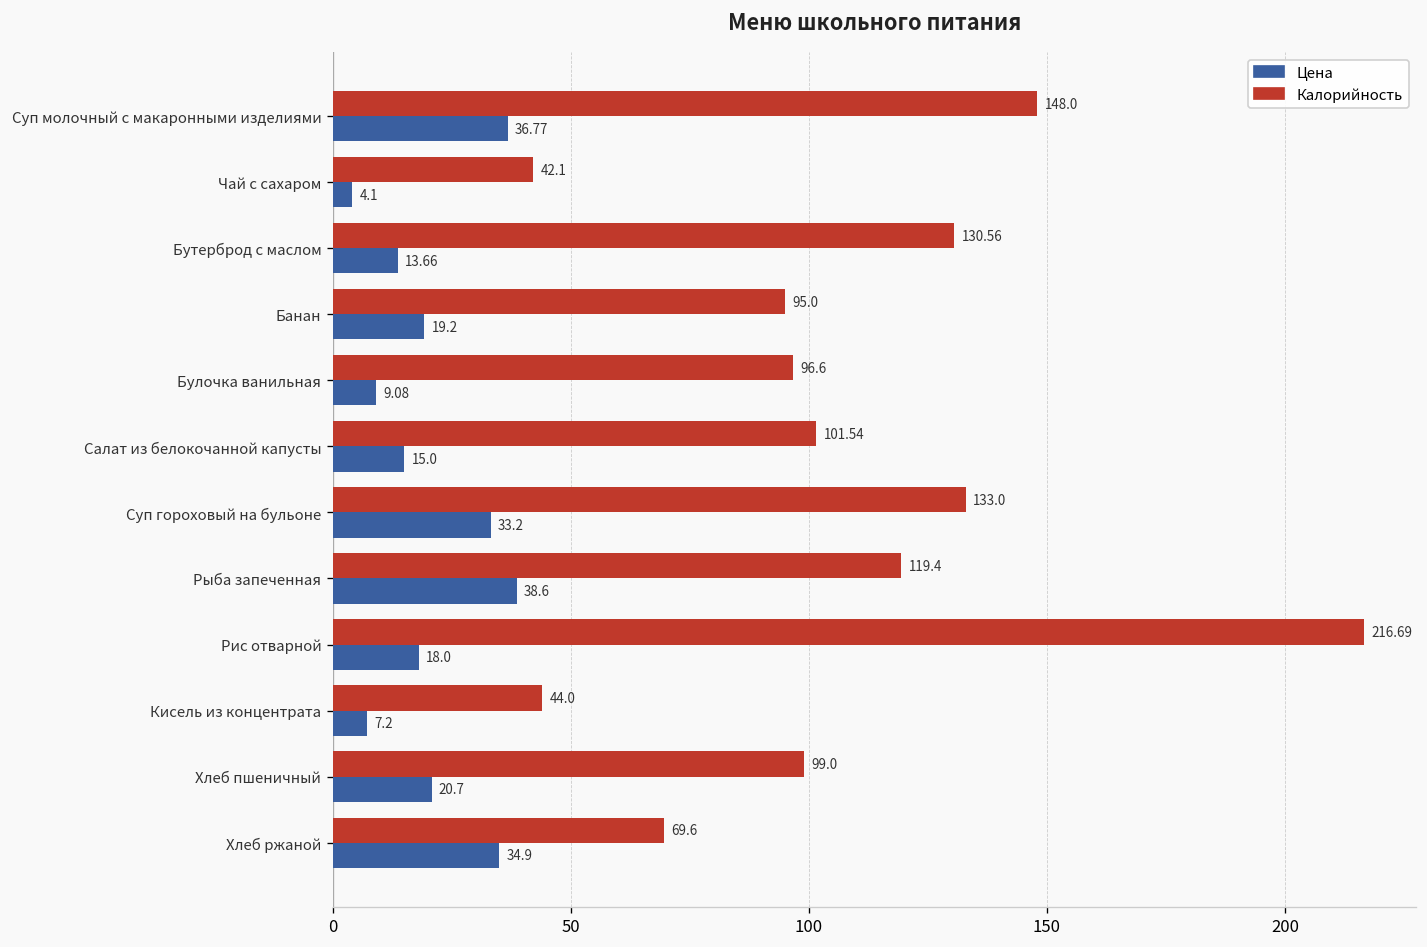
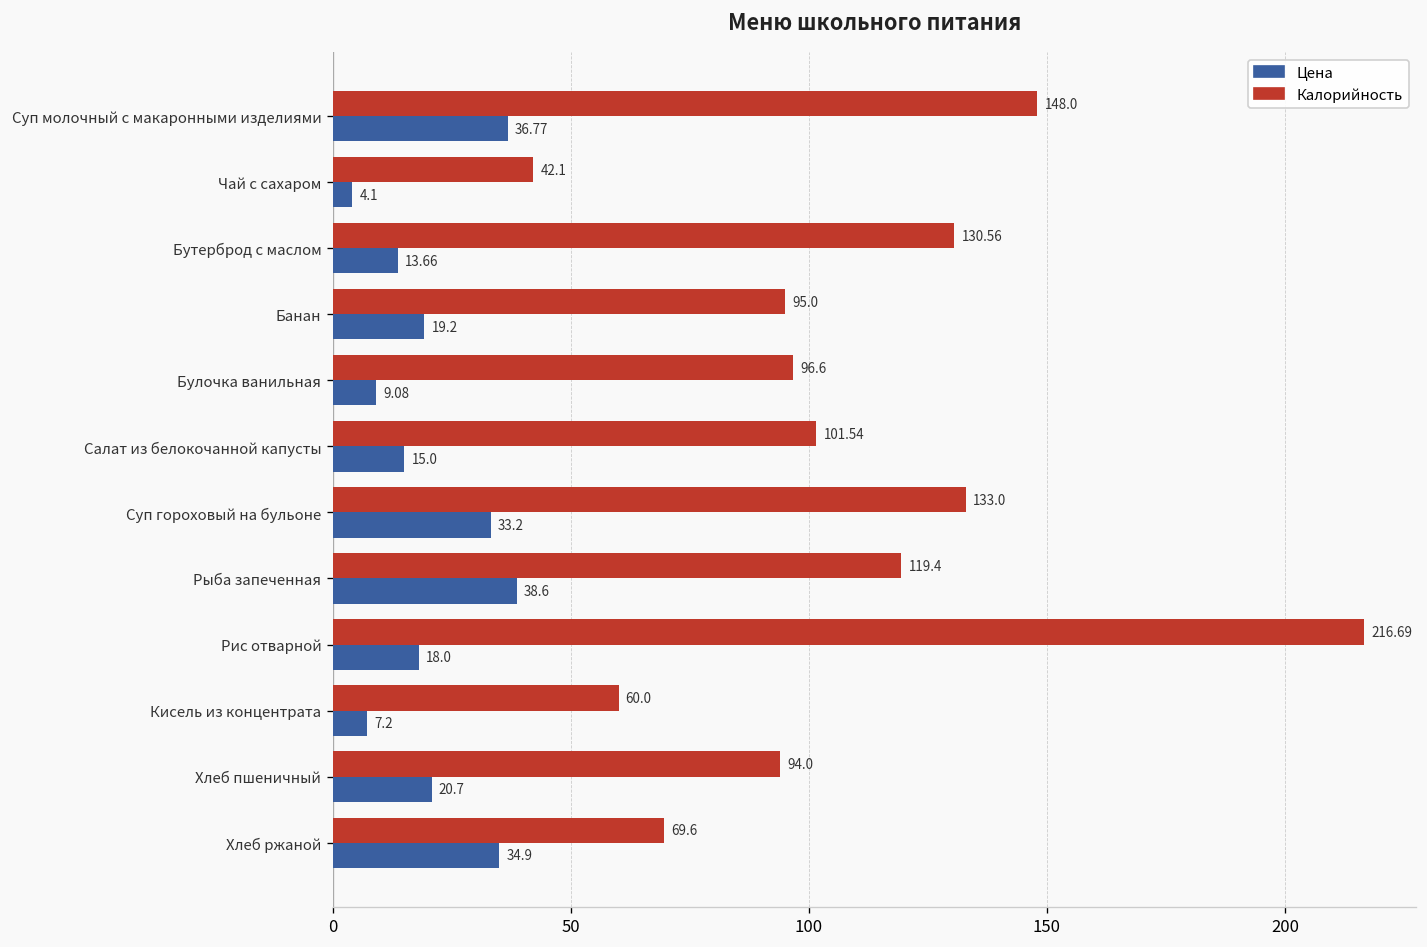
Калорийность, Кисель из концентрата: 44.0 -> 60.0
Калорийность, Хлеб пшеничный: 99.0 -> 94.0
